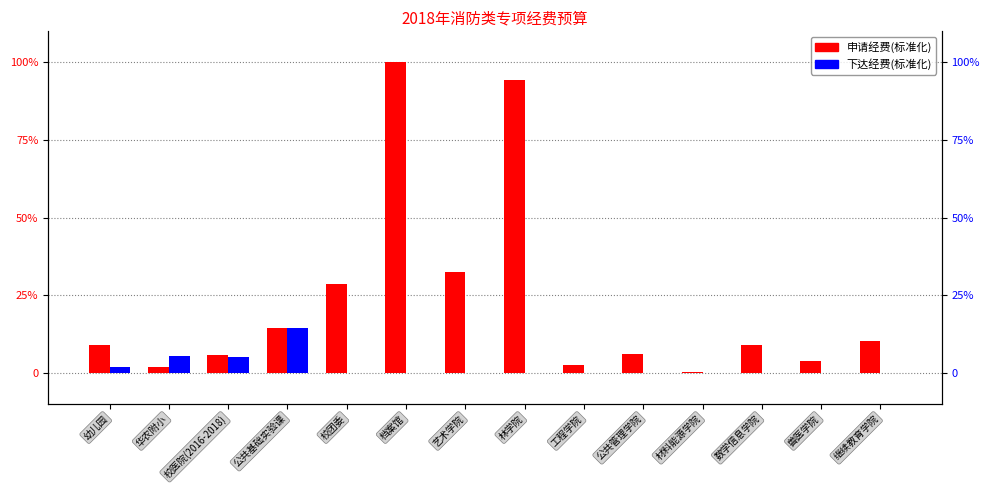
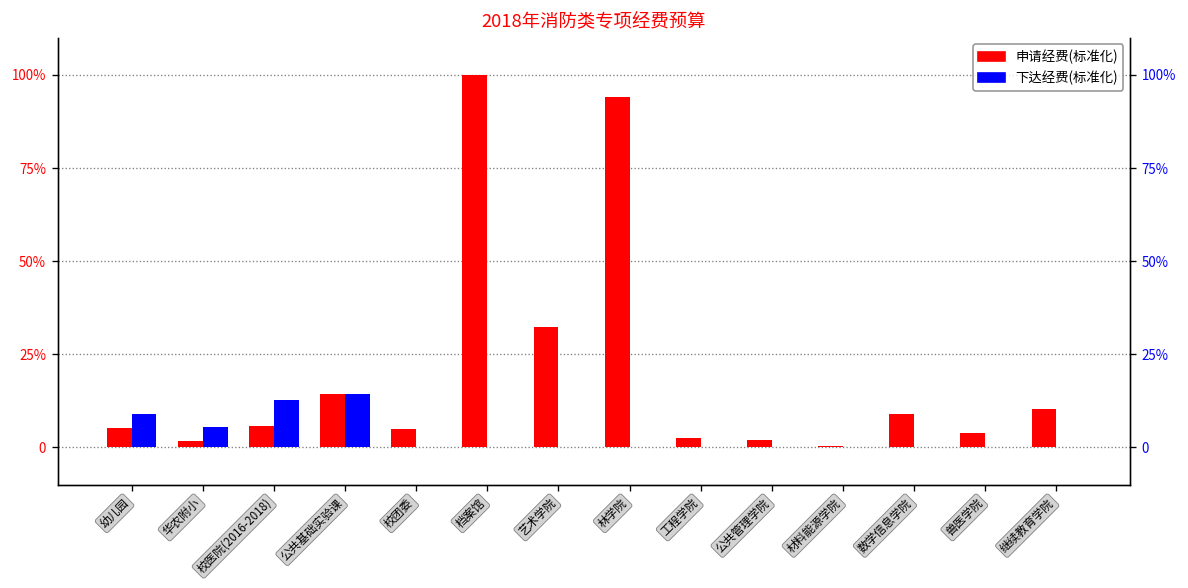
申请经费(标准化), 幼儿园: 9% -> 5%
申请经费(标准化), 校团委: 29% -> 5%
申请经费(标准化), 公共管理学院: 6% -> 2%
下达经费(标准化), 幼儿园: 2% -> 9%
下达经费(标准化), 校医院(2016-2018): 5% -> 13%
